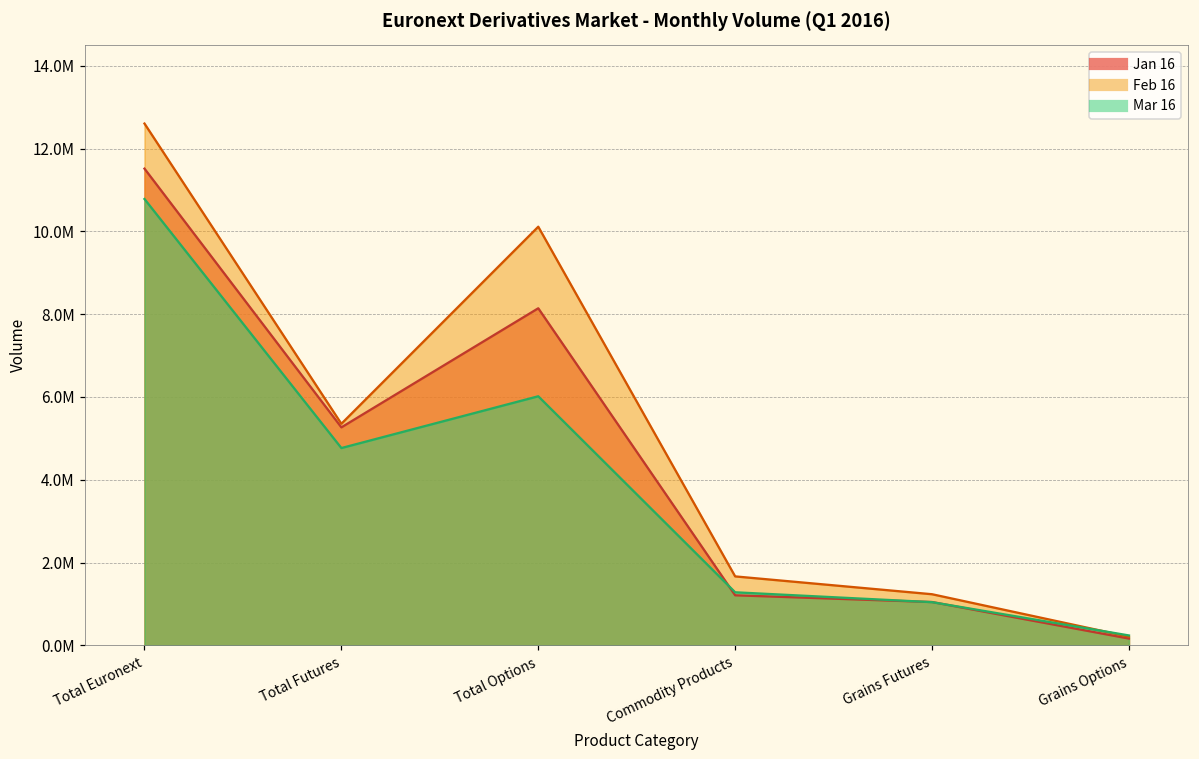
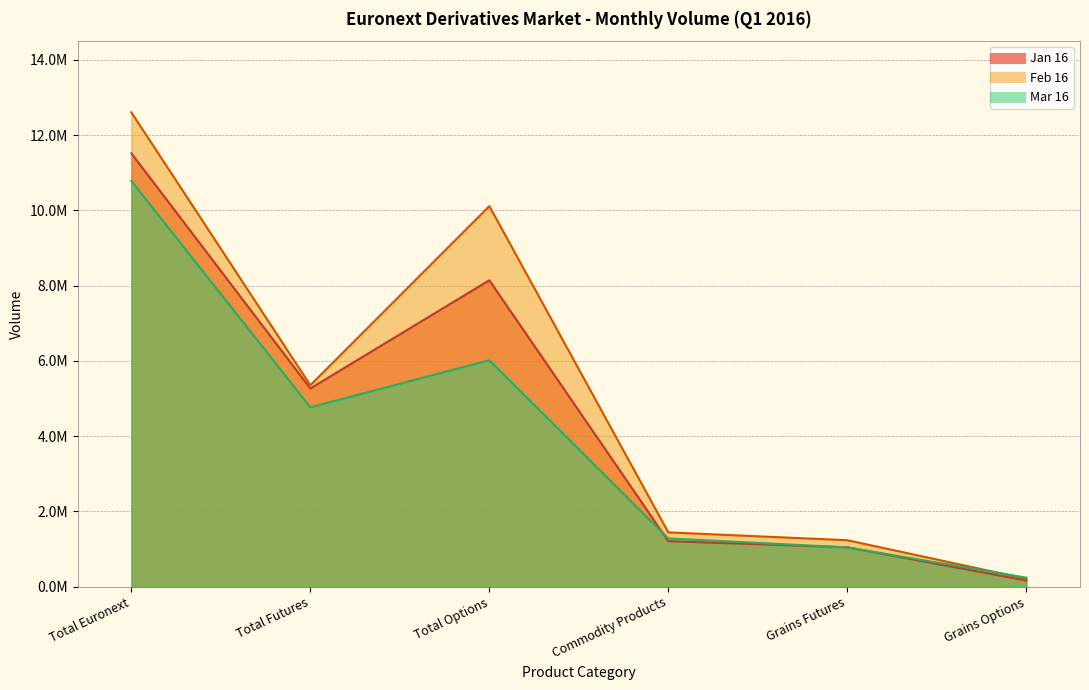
Feb 16, Commodity Products: 1700000 -> 1400000
